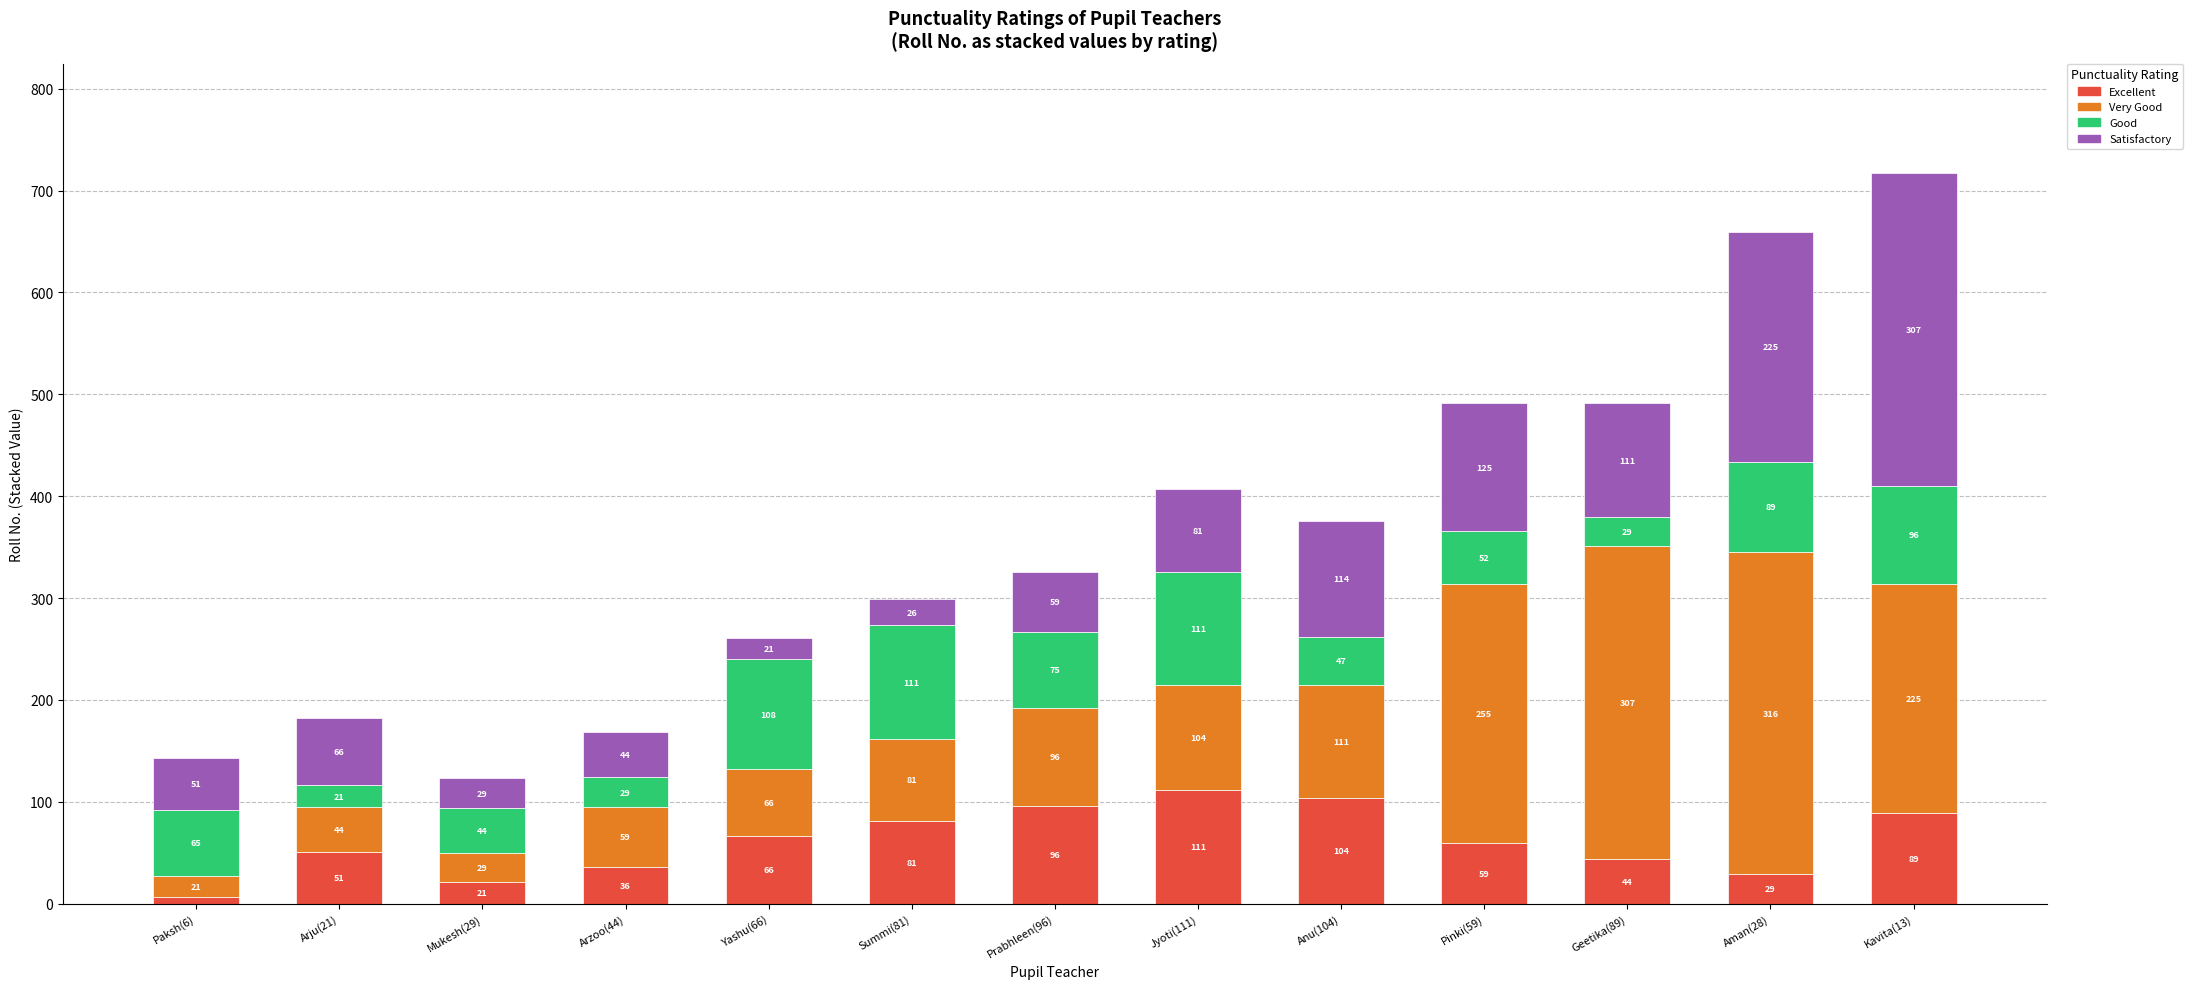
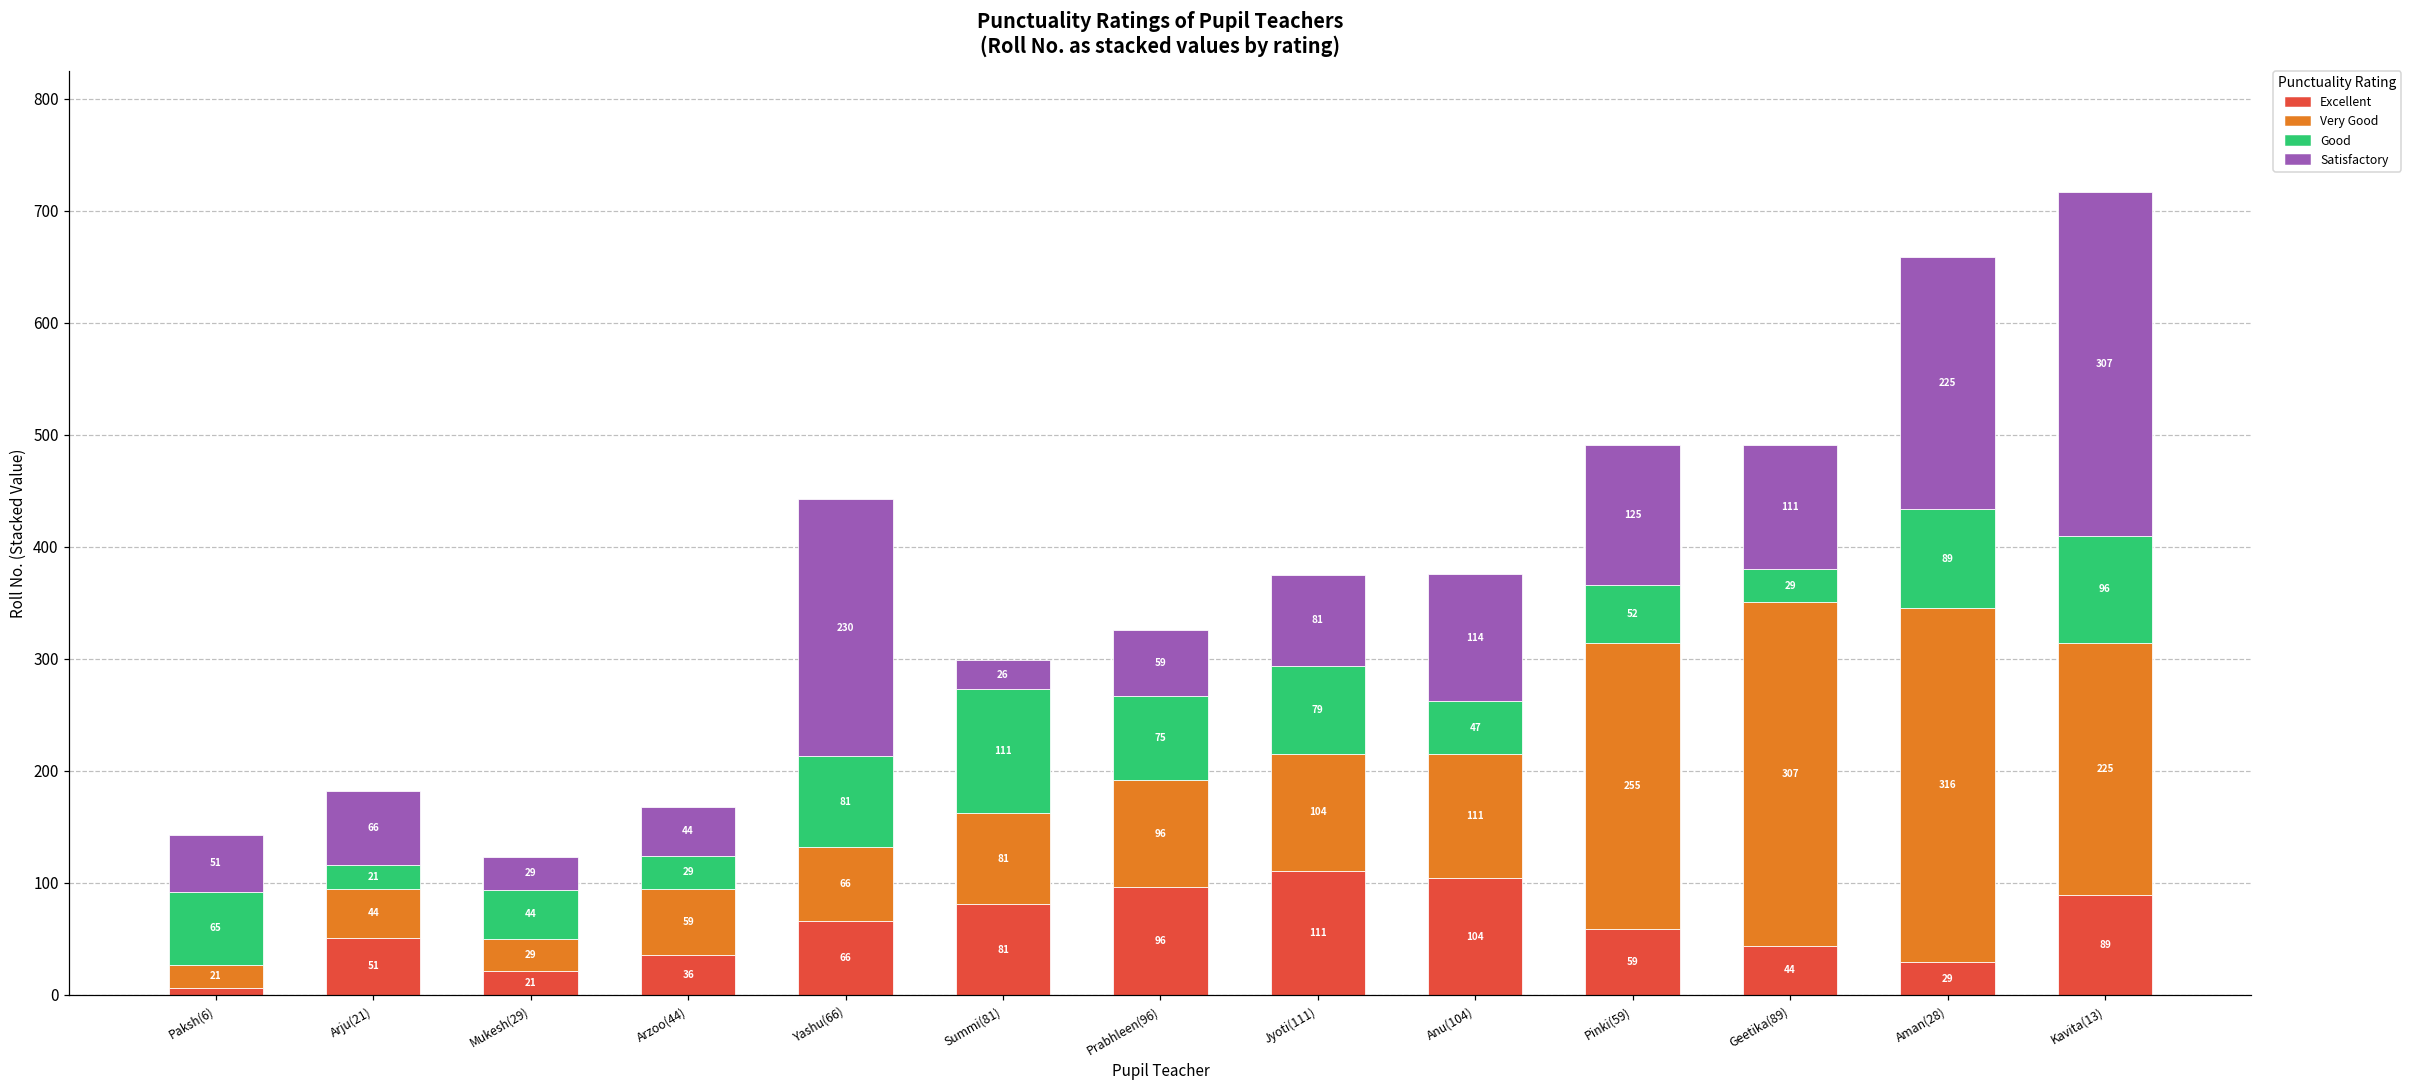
Good, Yashu(66): 108 -> 81
Satisfactory, Yashu(66): 21 -> 230
Good, Jyoti(111): 111 -> 79
